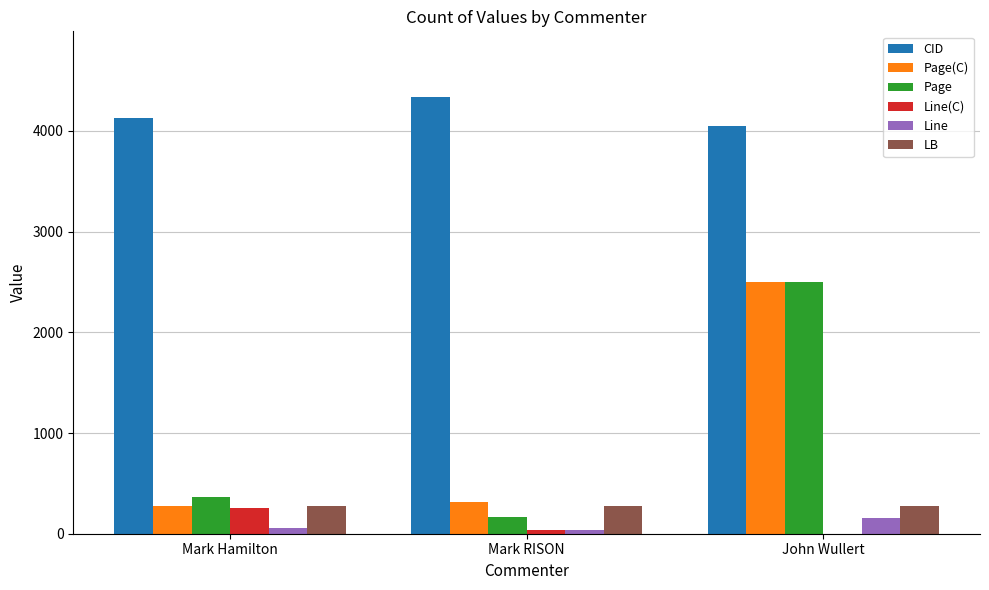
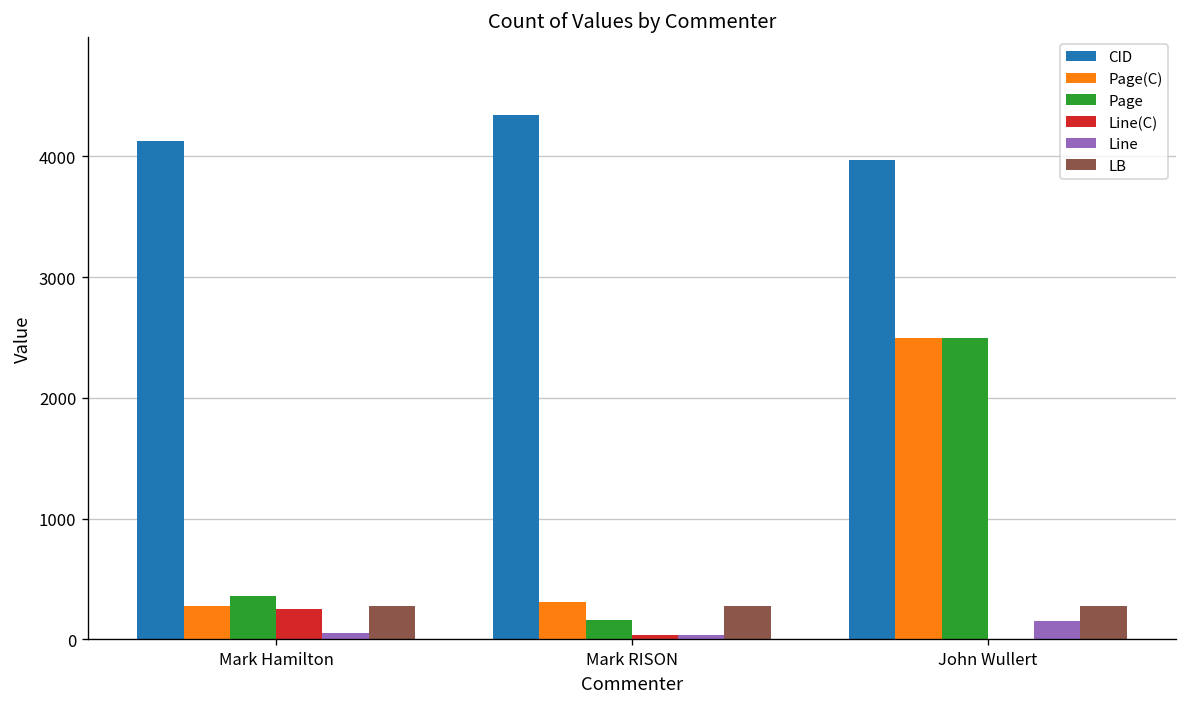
CID, John Wullert: 4050 -> 3970
